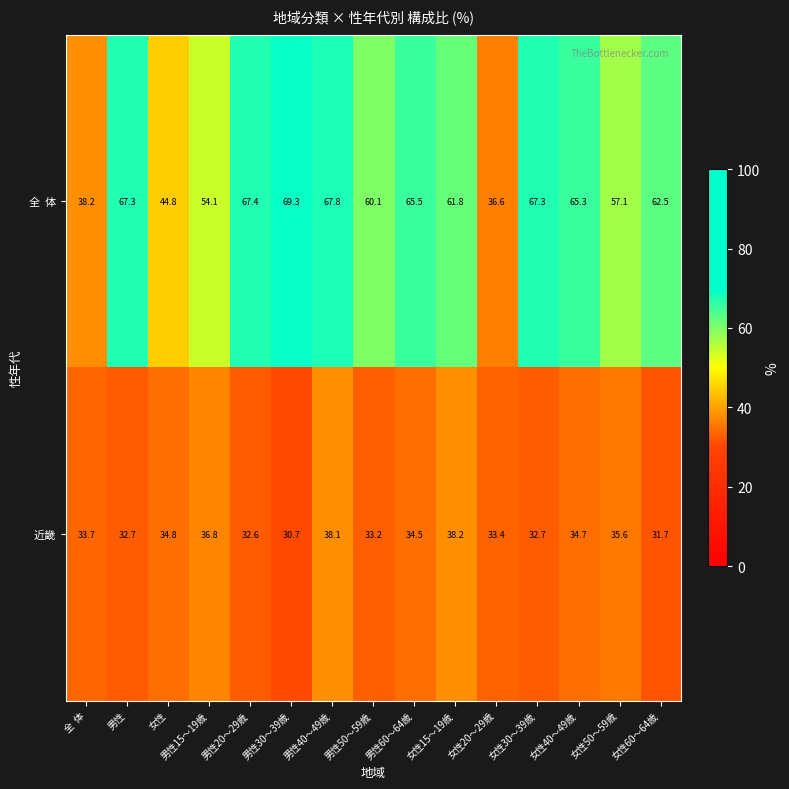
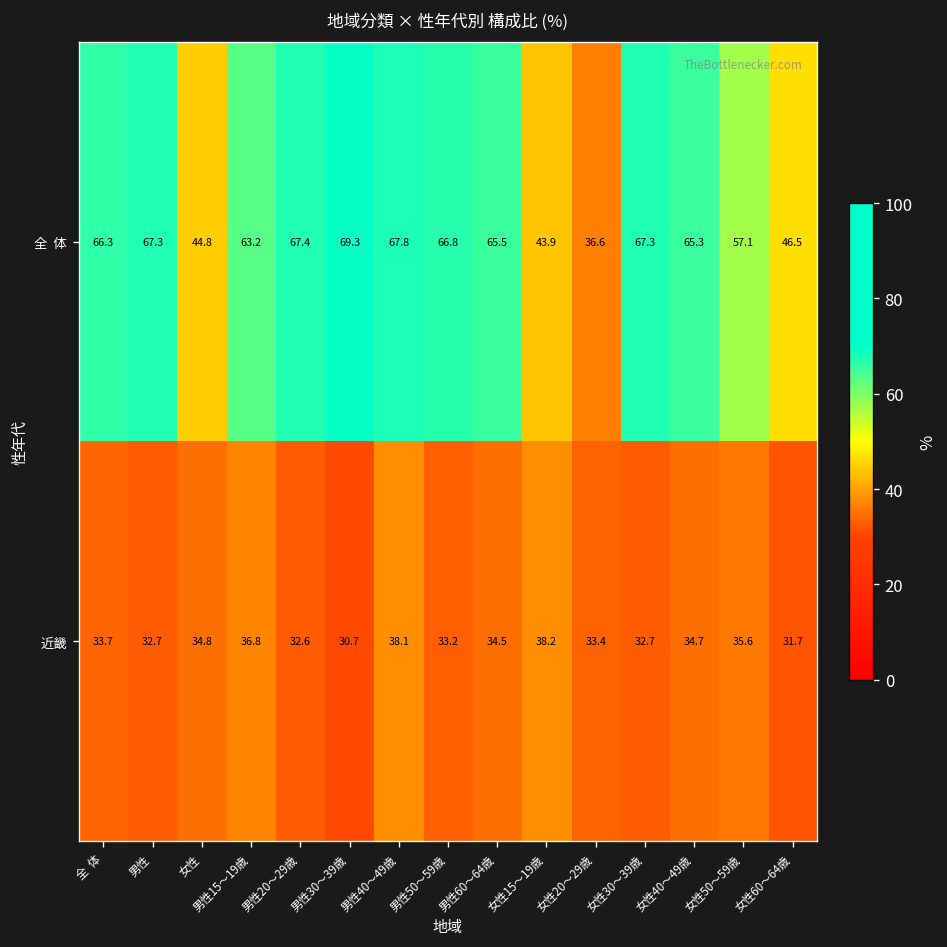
全 体, 全 体: 38.2 -> 66.3
全 体, 男性15～19歳: 54.1 -> 63.2
全 体, 男性50～59歳: 60.1 -> 66.8
全 体, 女性15～19歳: 61.8 -> 43.9
全 体, 女性60～64歳: 62.5 -> 46.5
